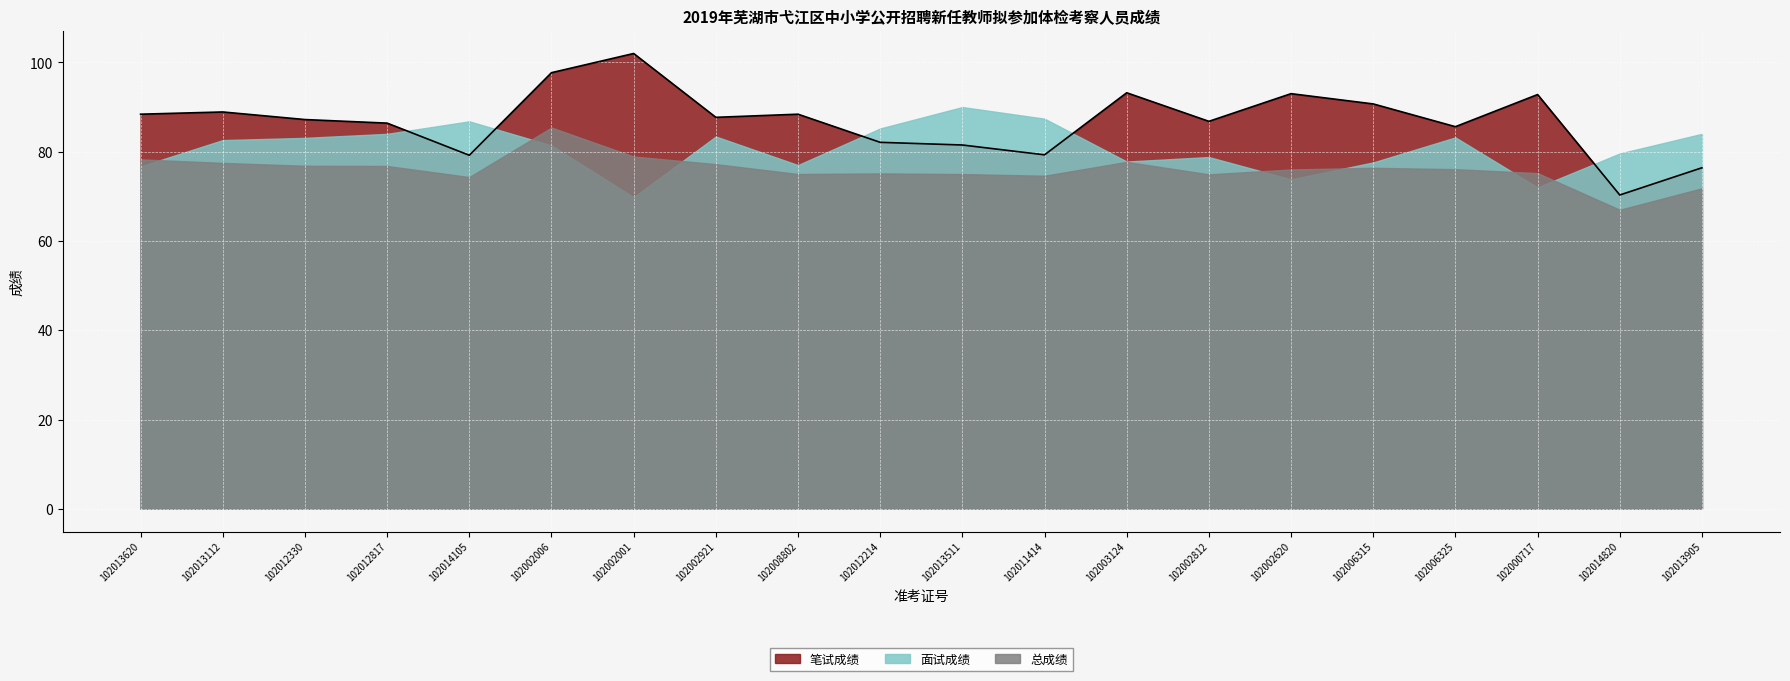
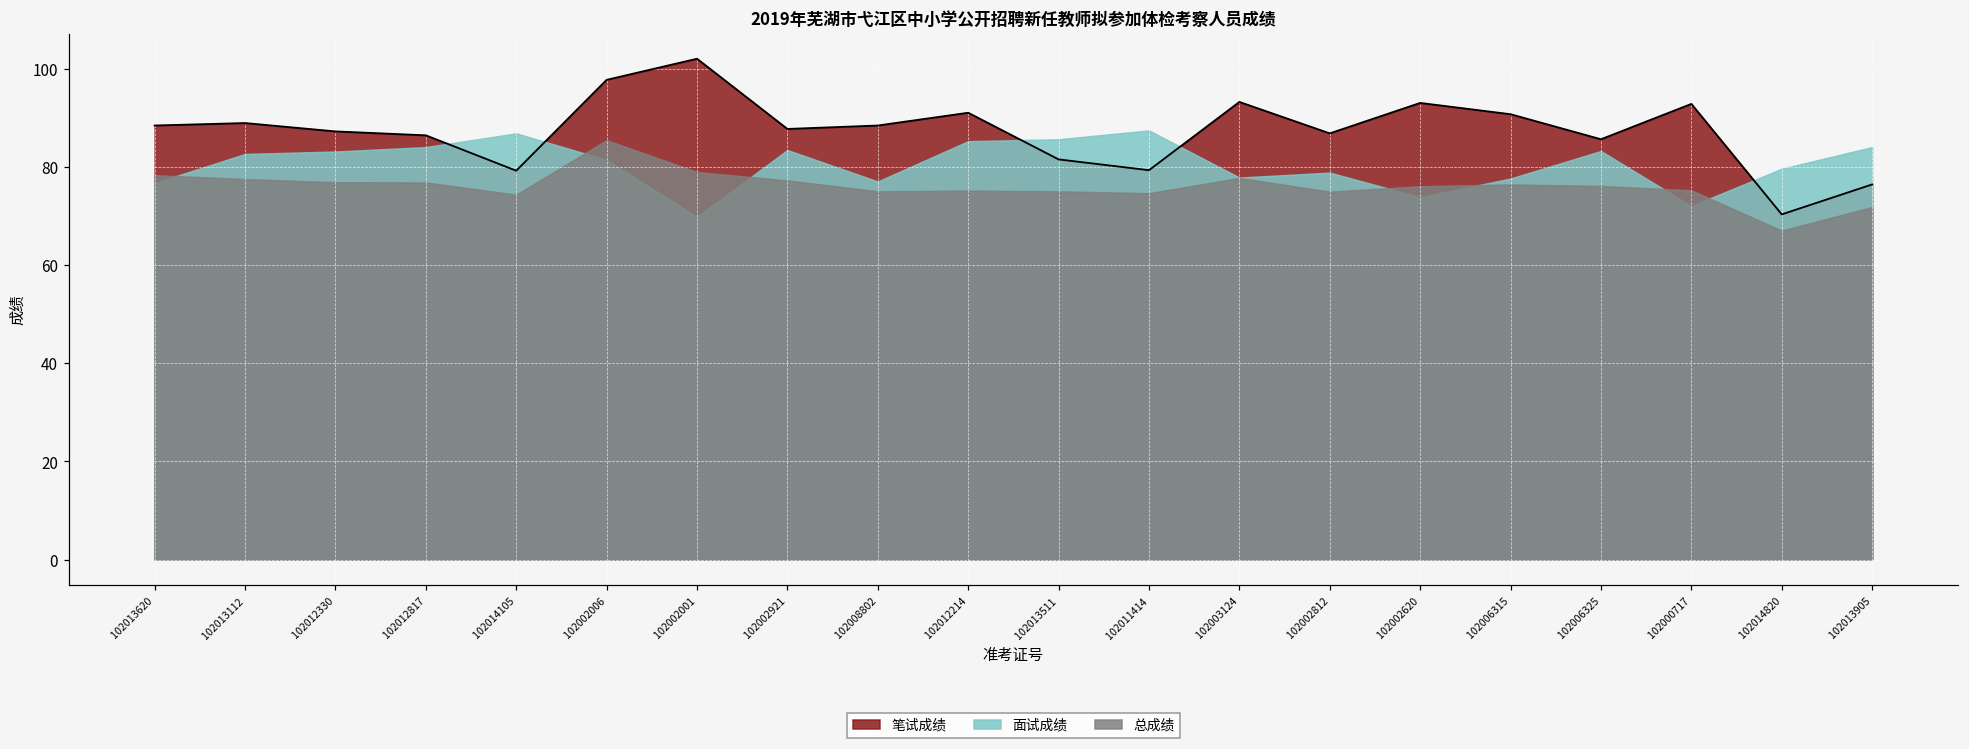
笔试成绩, 102012214: 82 -> 91
面试成绩, 102013511: 90 -> 86
